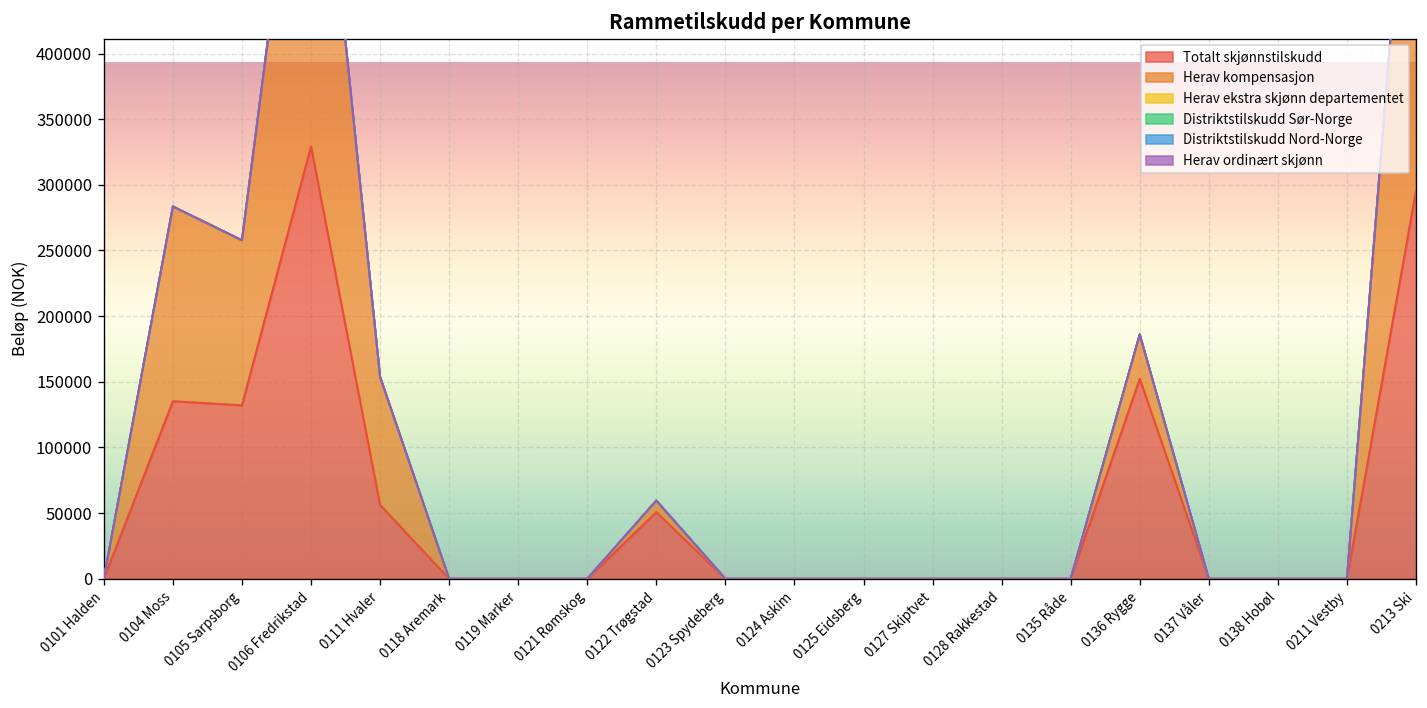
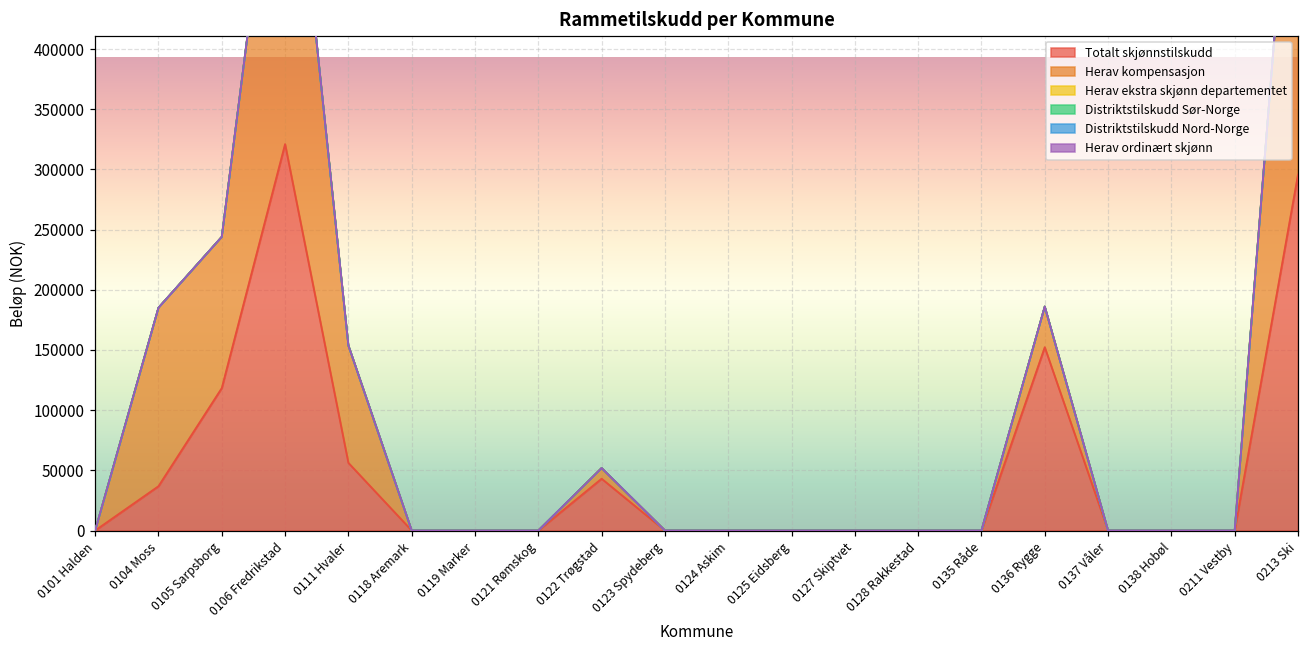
Totalt skjønnstilskudd, 0104 Moss: 135000 -> 37000
Totalt skjønnstilskudd, 0105 Sarpsborg: 132000 -> 118000
Totalt skjønnstilskudd, 0106 Fredrikstad: 329000 -> 321000
Totalt skjønnstilskudd, 0122 Trøgstad: 51000 -> 43000
